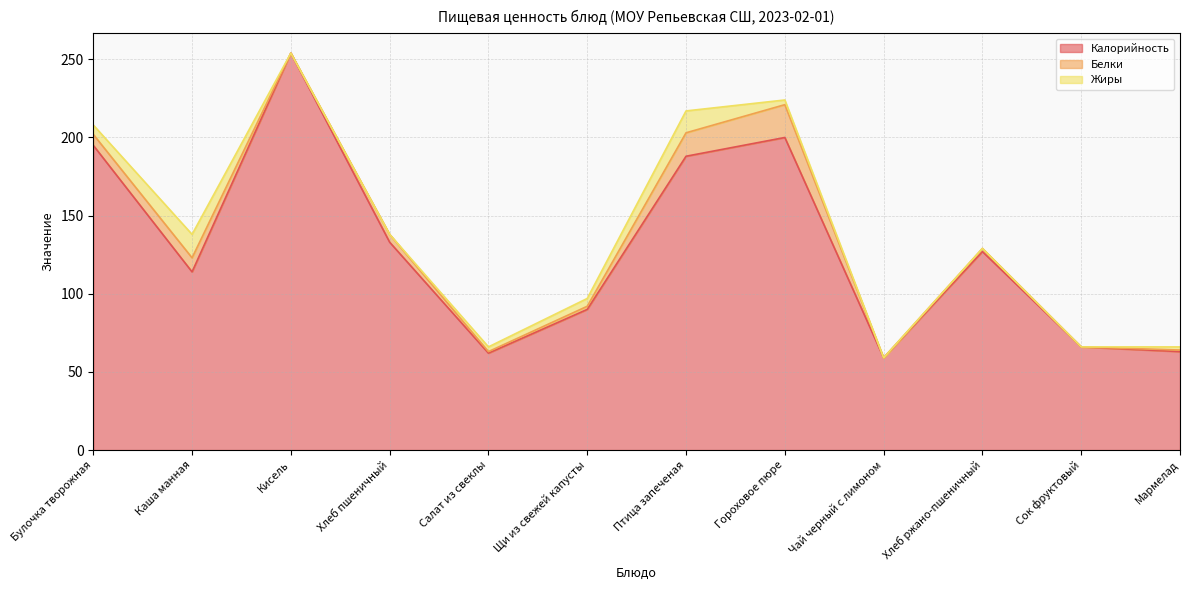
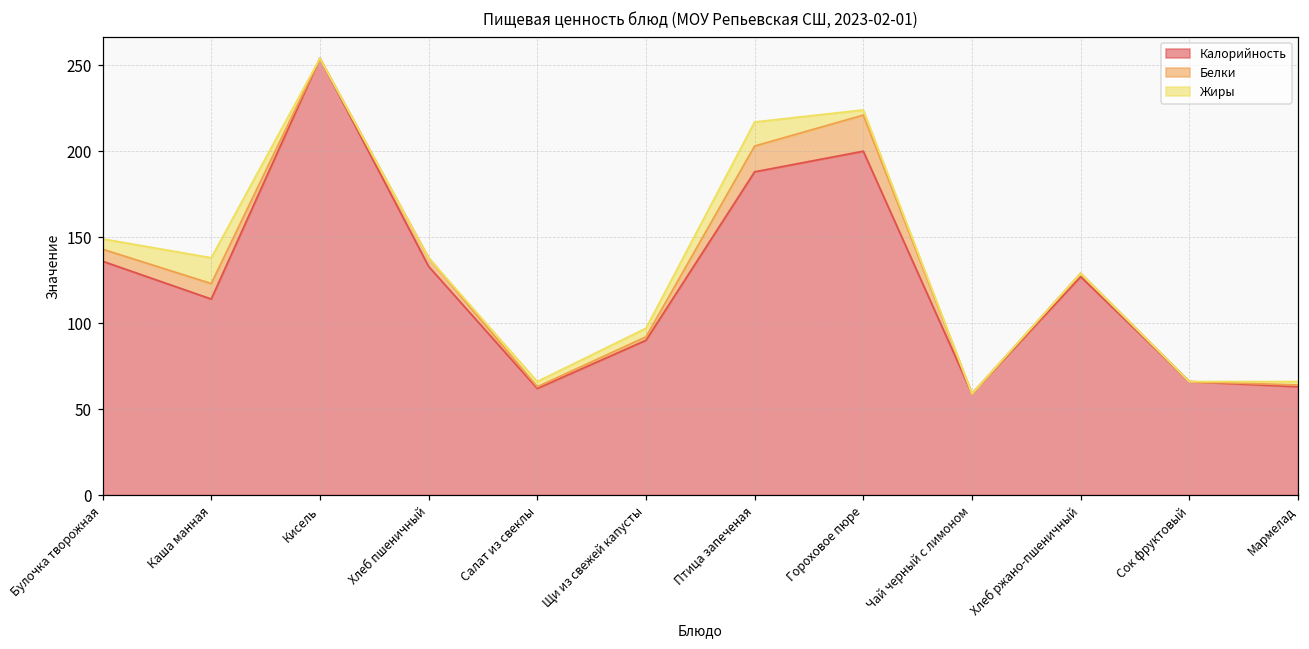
Калорийность, Булочка творожная: 195 -> 136
